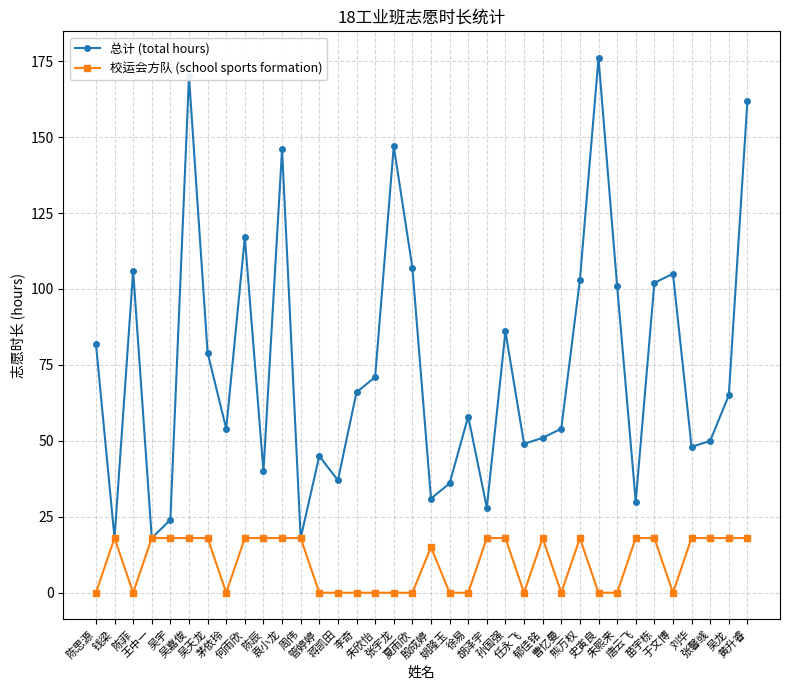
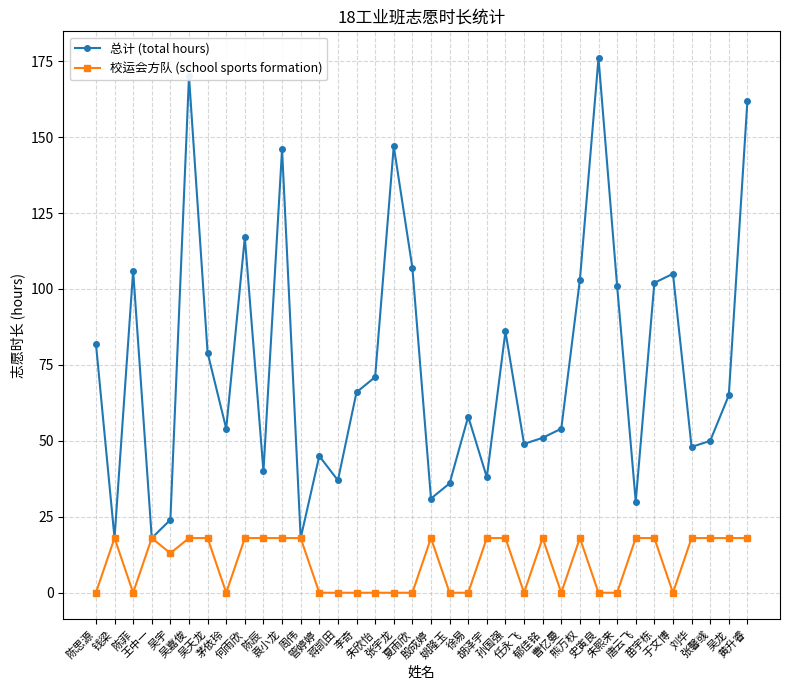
校运会方队 (school sports formation), 吴宇: 18 -> 13
校运会方队 (school sports formation), 殷成婷: 15 -> 18
总计 (total hours), 胡泽宇: 28 -> 38
